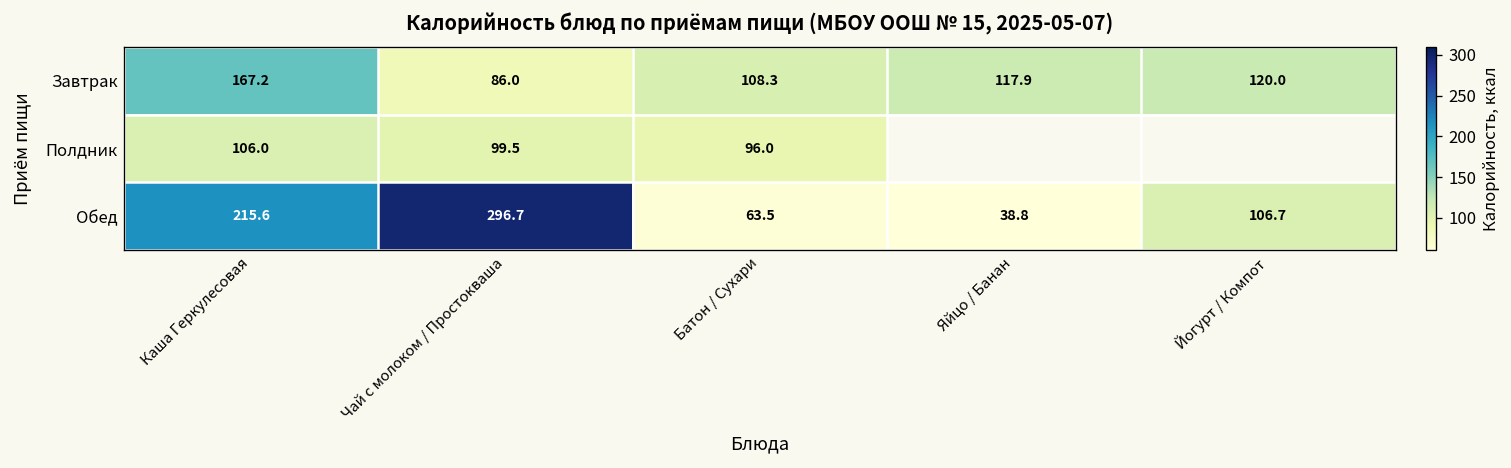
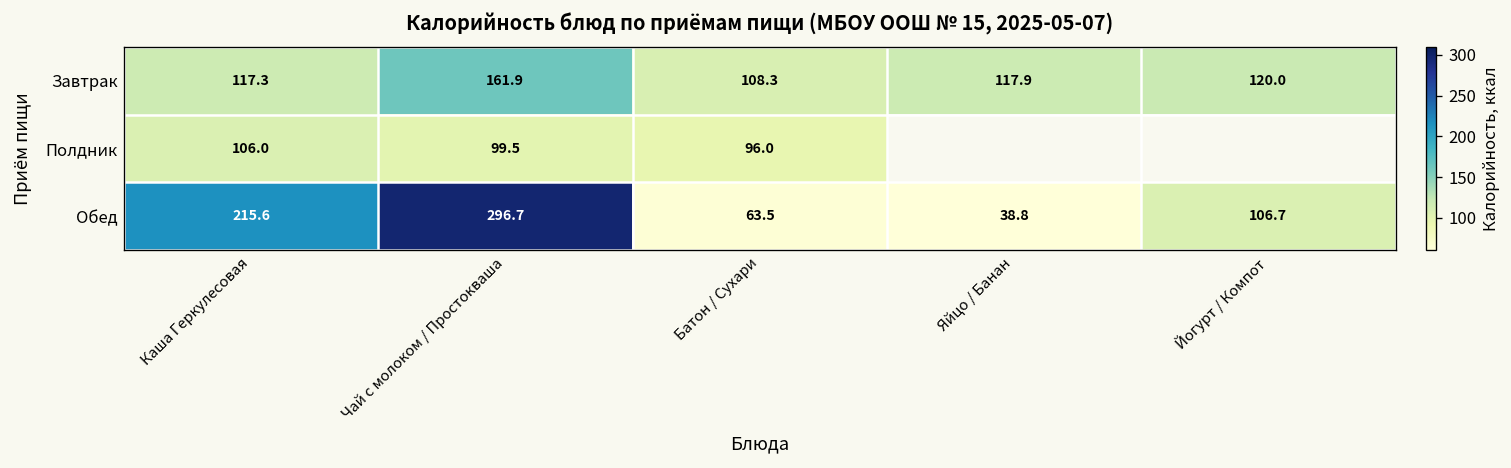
Завтрак, Каша Геркулесовая: 167.2 -> 117.3
Завтрак, Чай с молоком / Простокваша: 86.0 -> 161.9
